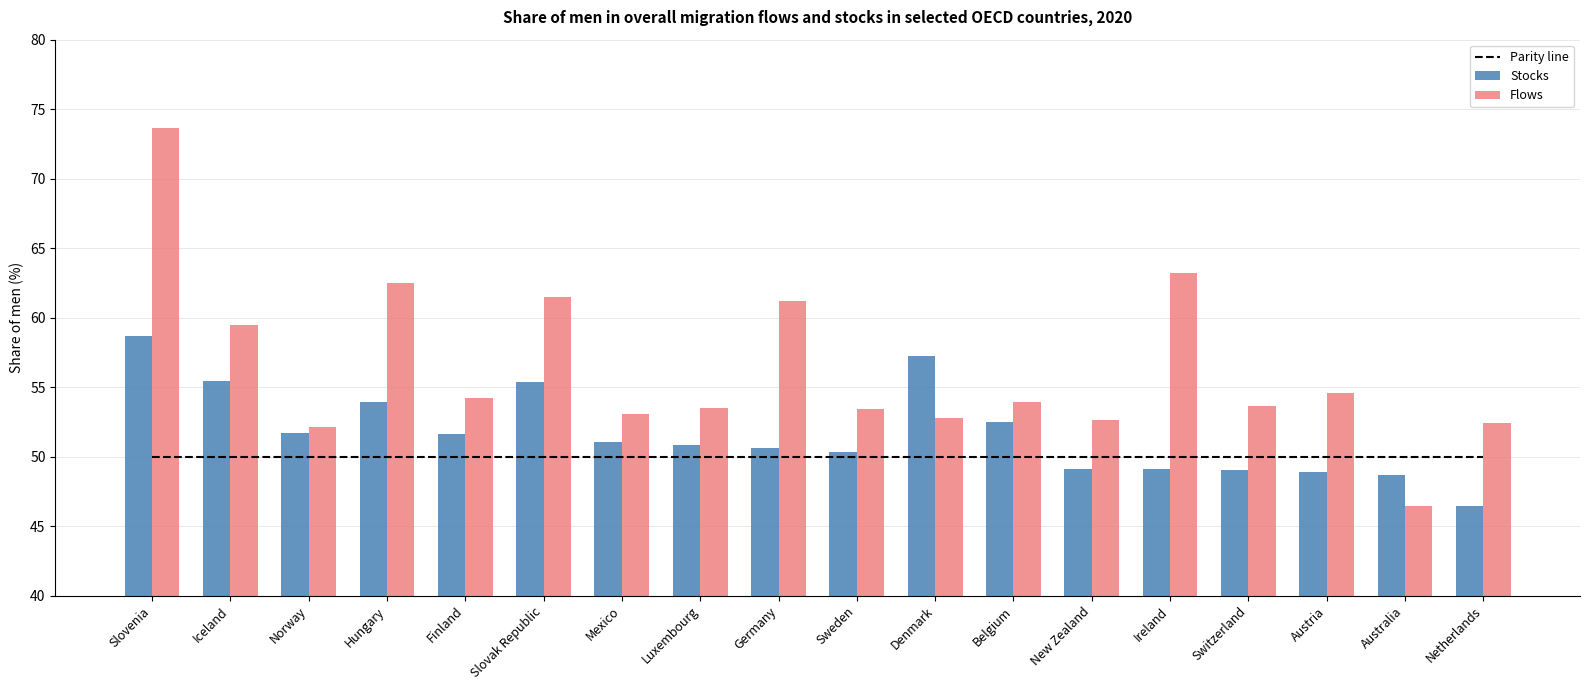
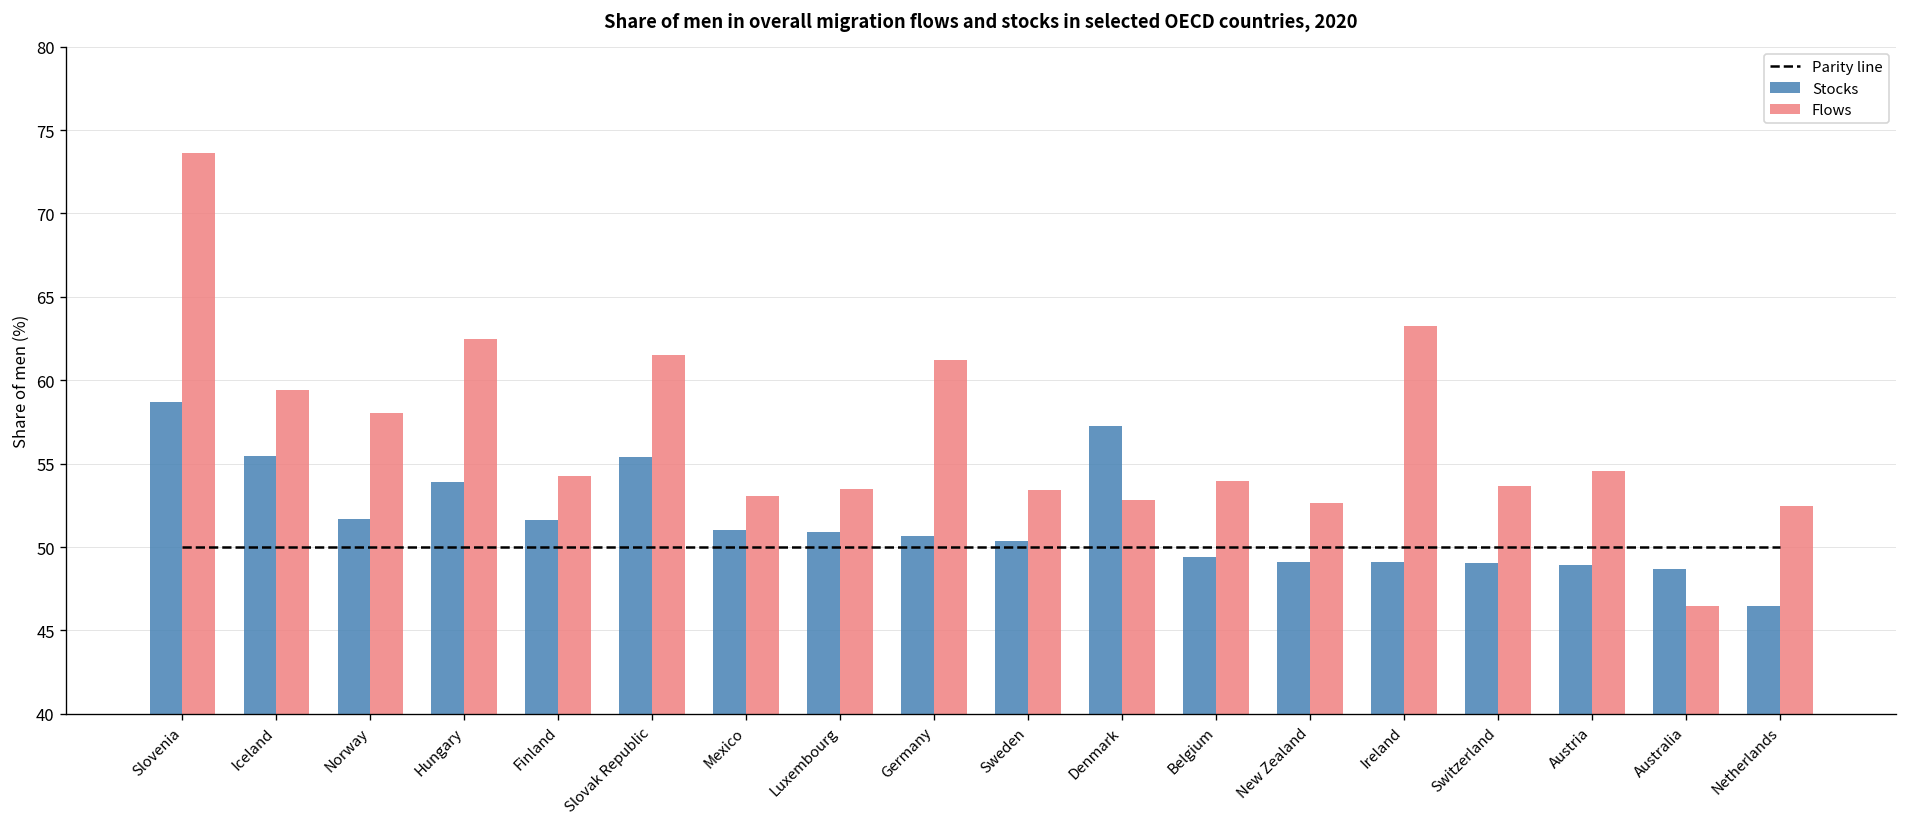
Flows, Norway: 52.2 -> 58.0
Stocks, Belgium: 52.5 -> 49.4
